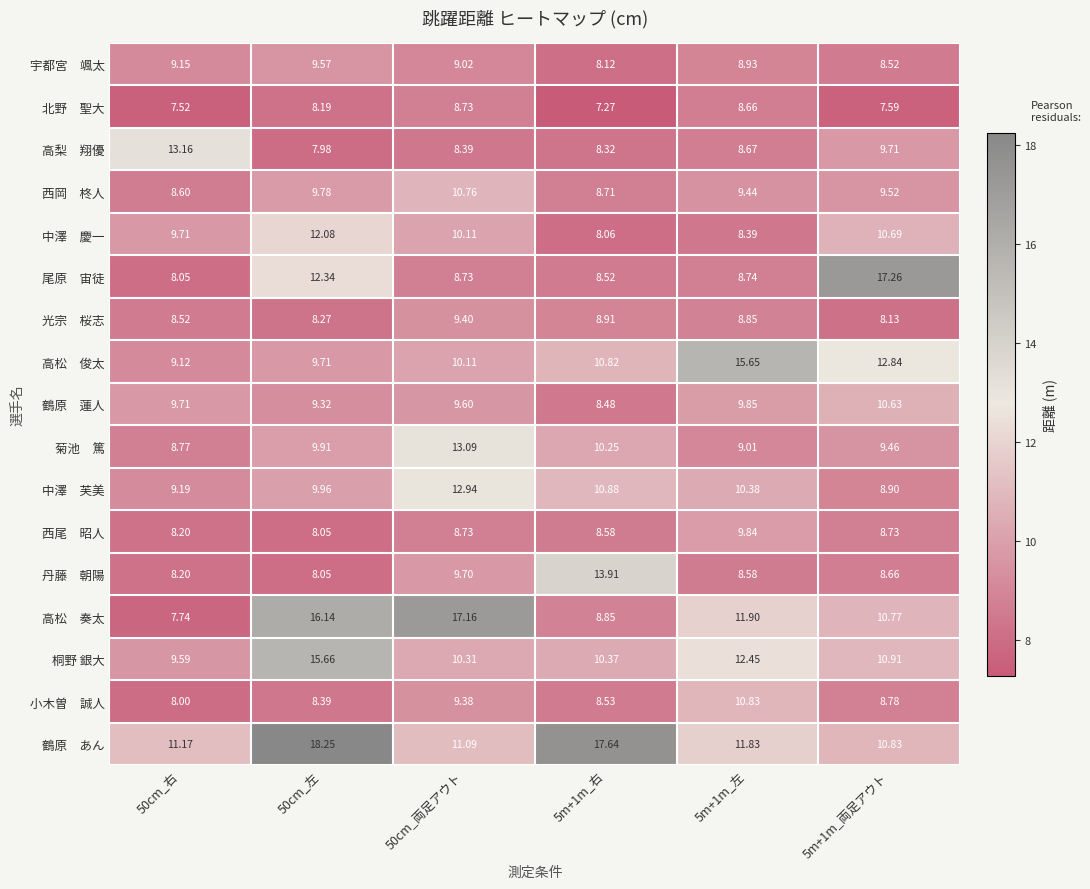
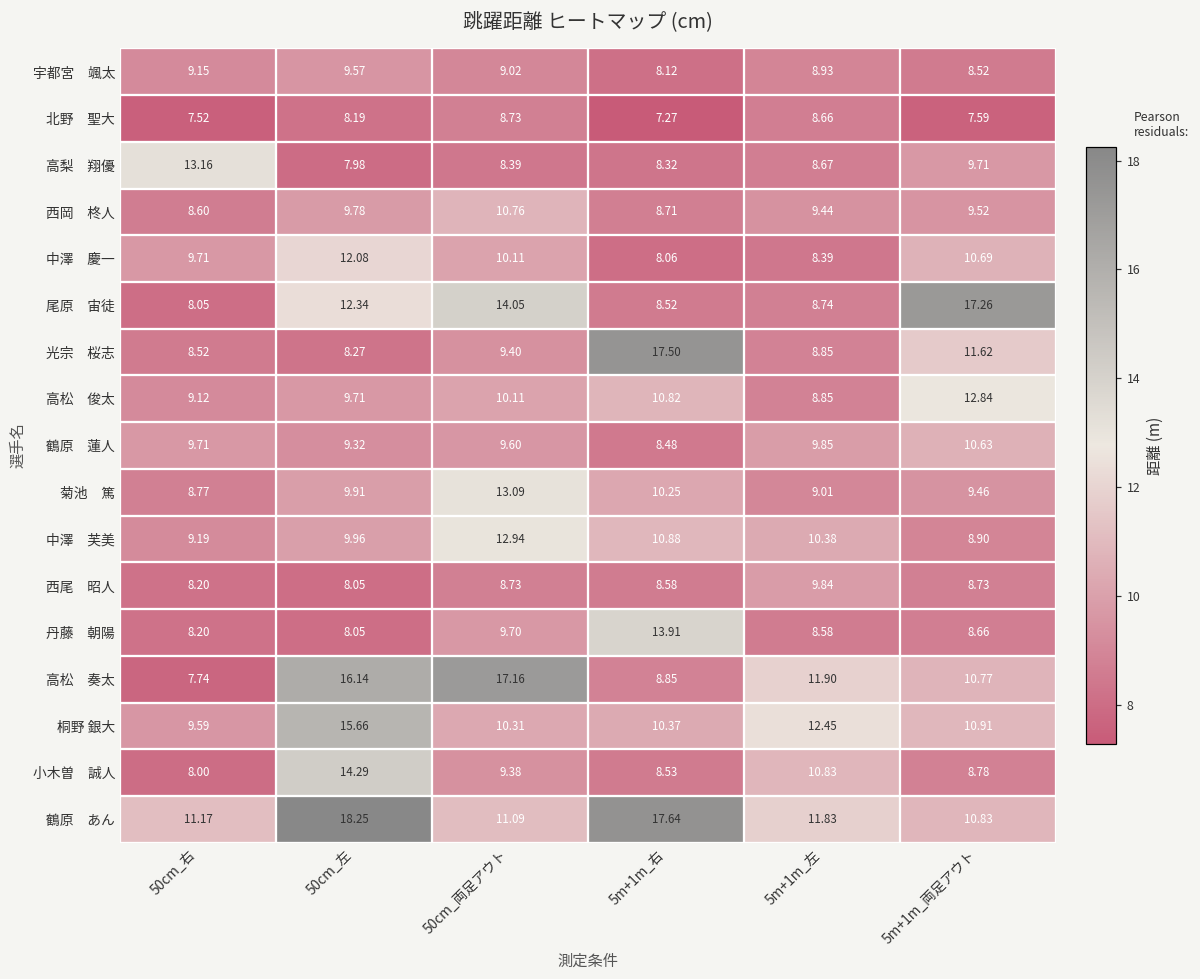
尾原 宙徒, 50cm_両足アウト: 8.73 -> 14.05
光宗 桜志, 5m+1m_右: 8.91 -> 17.50
光宗 桜志, 5m+1m_両足アウト: 8.13 -> 11.62
高松 俊太, 5m+1m_左: 15.65 -> 8.85
小木曽 誠人, 50cm_左: 8.39 -> 14.29
